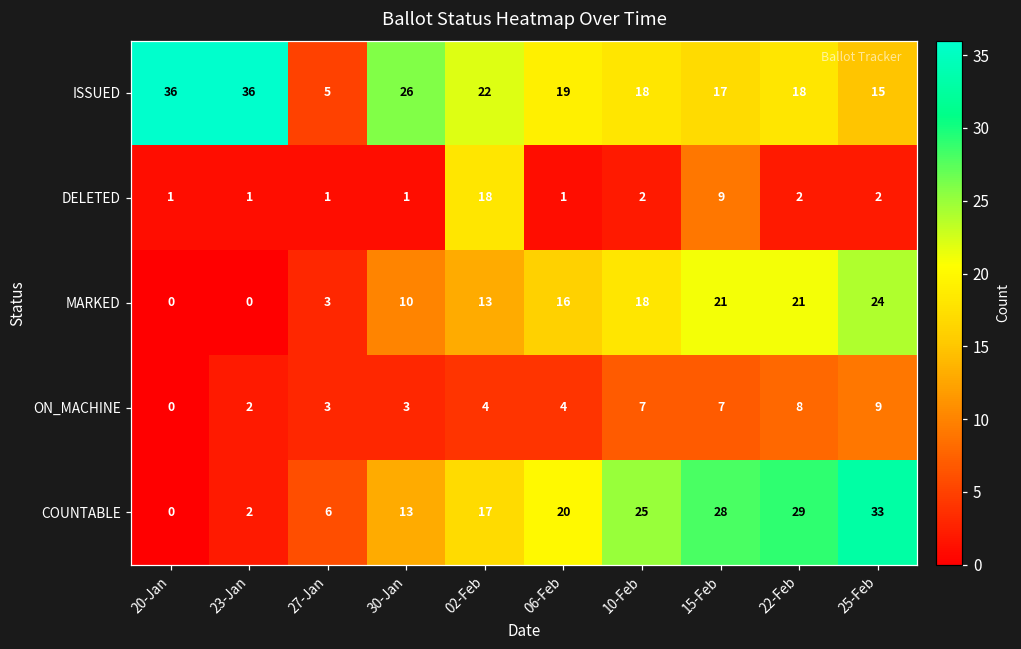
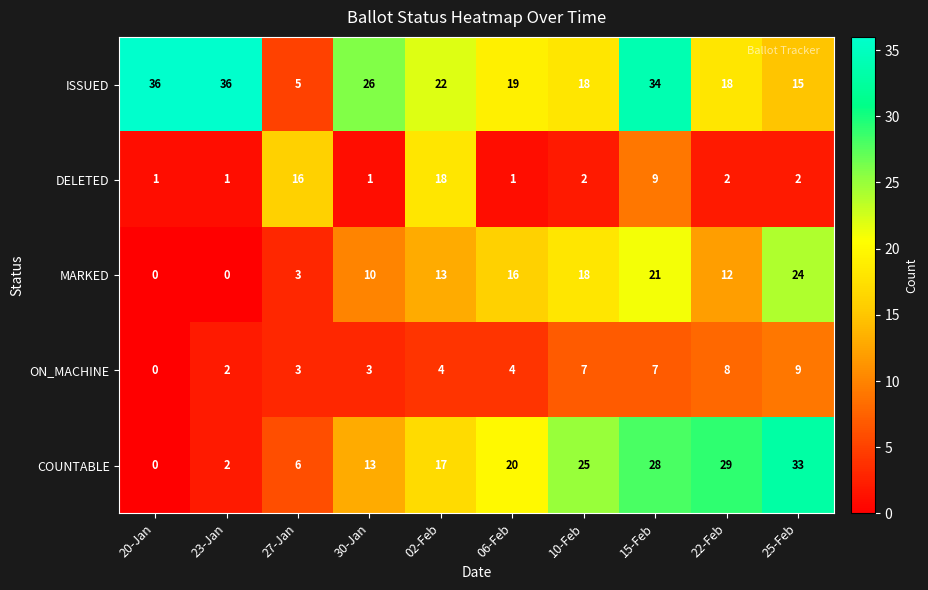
ISSUED, 15-Feb: 17 -> 34
DELETED, 27-Jan: 1 -> 16
MARKED, 22-Feb: 21 -> 12
